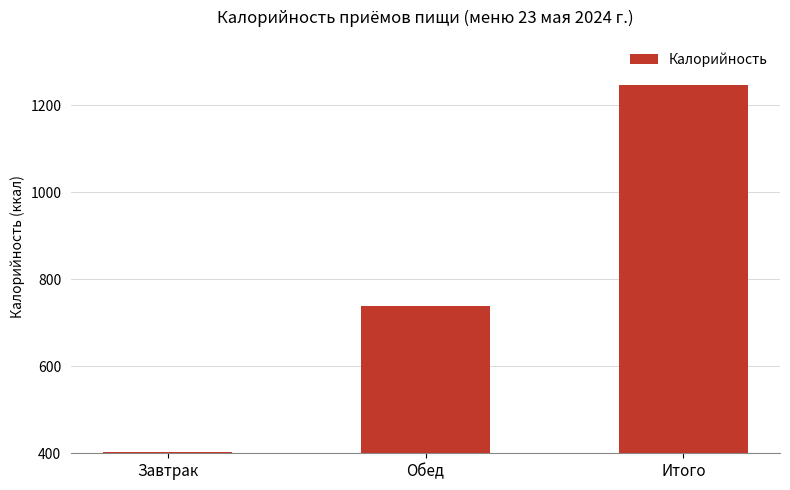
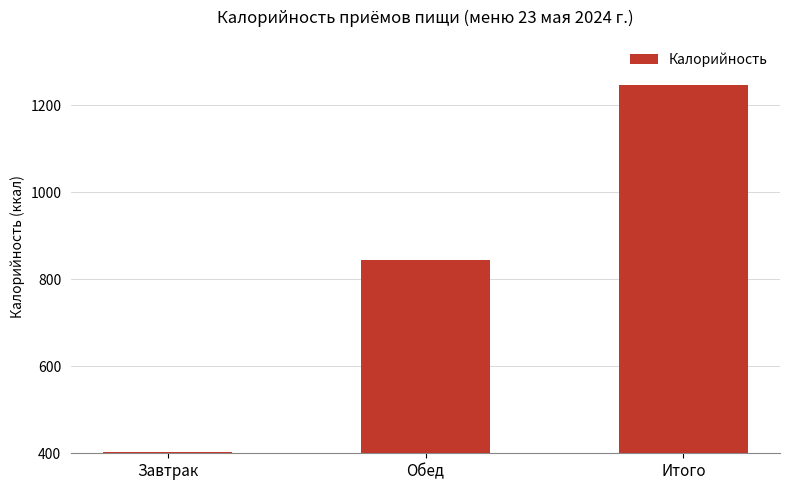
Обед: 740 -> 840
